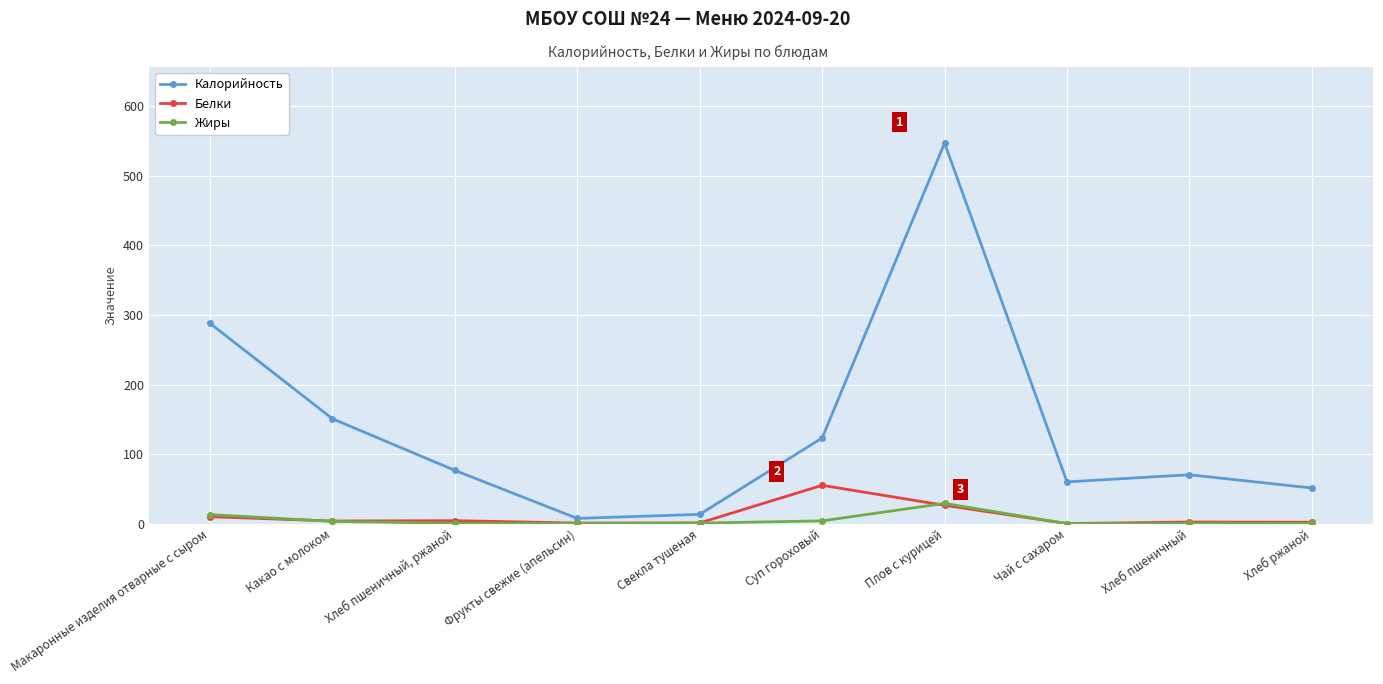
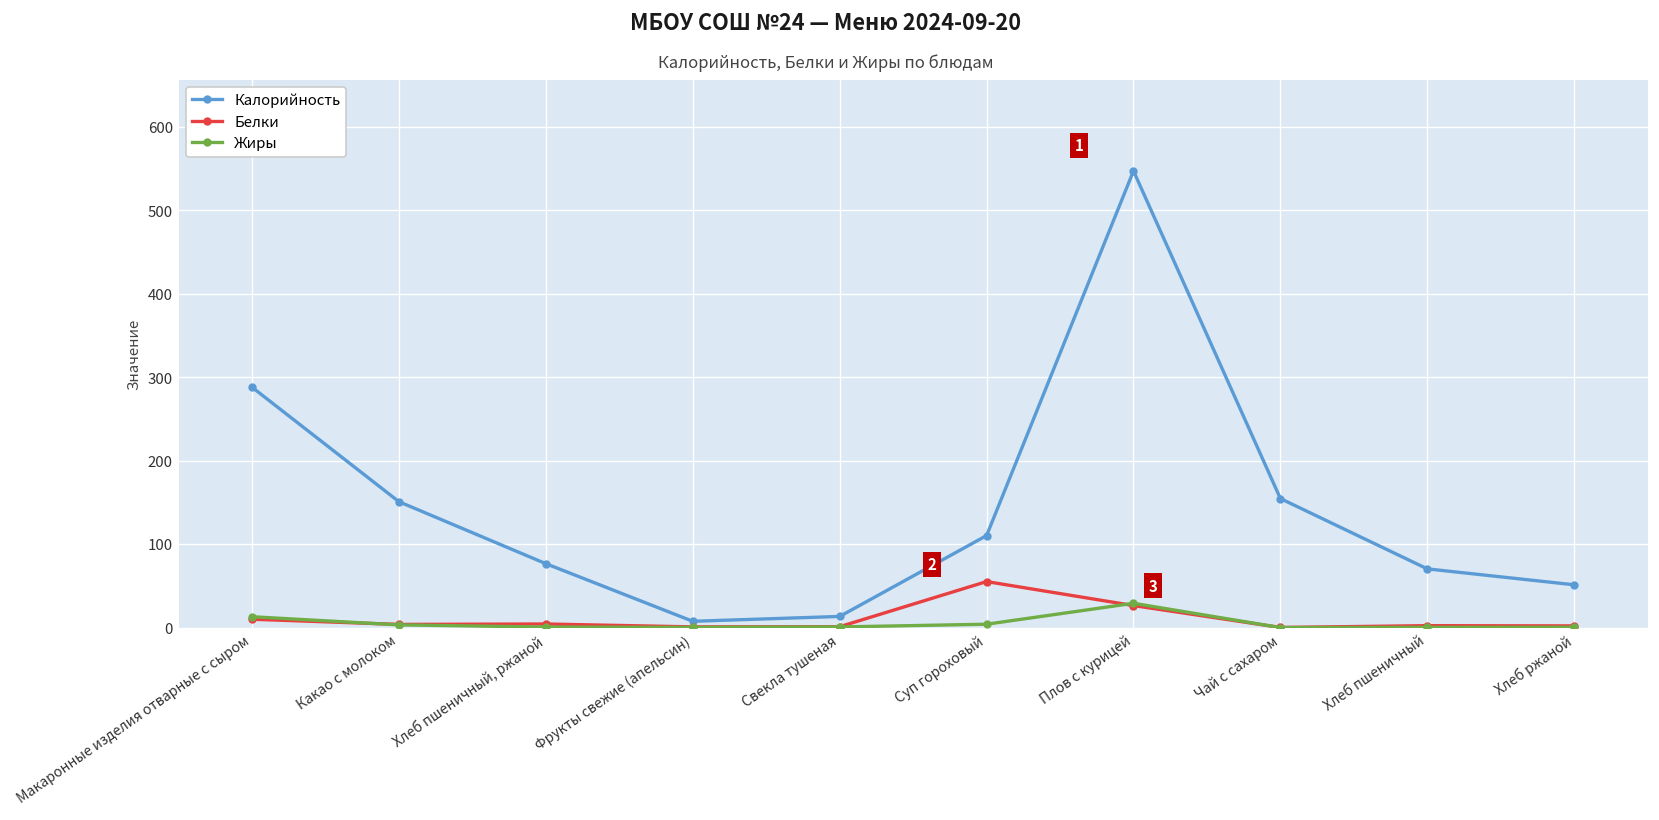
Калорийность, Суп гороховый: 120 -> 110
Калорийность, Чай с сахаром: 60 -> 150
